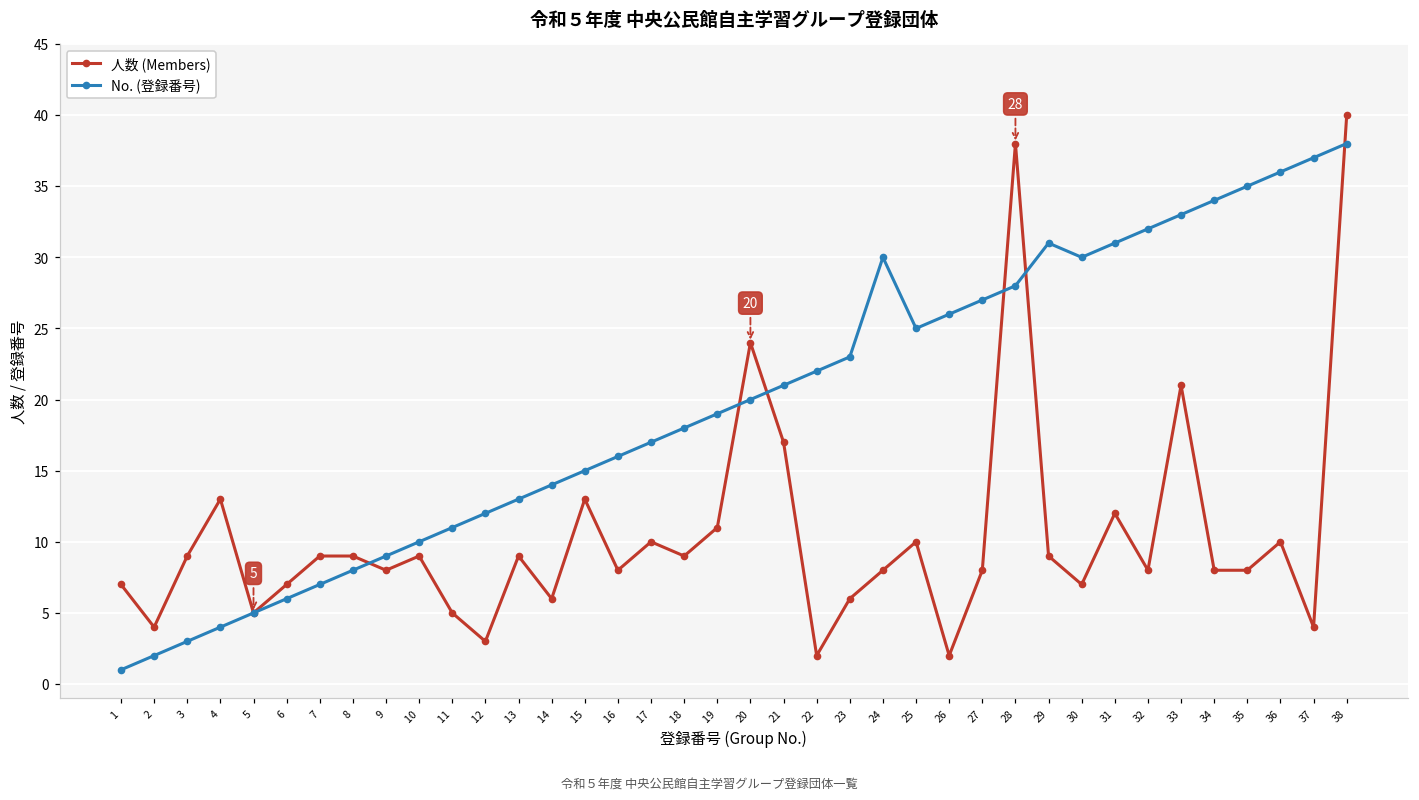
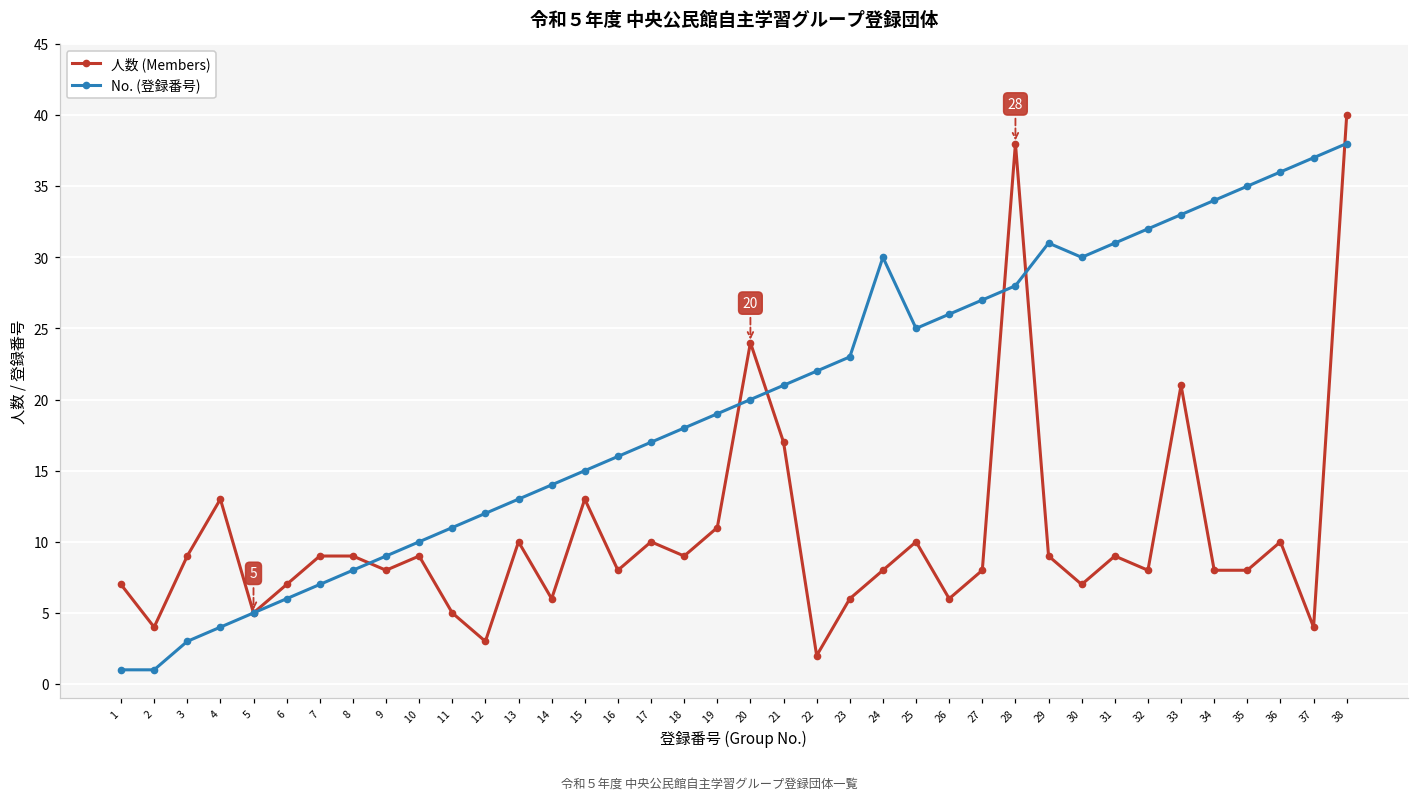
No. (登録番号), 2: 2 -> 1
人数 (Members), 13: 9 -> 10
人数 (Members), 26: 2 -> 6
人数 (Members), 31: 12 -> 9
